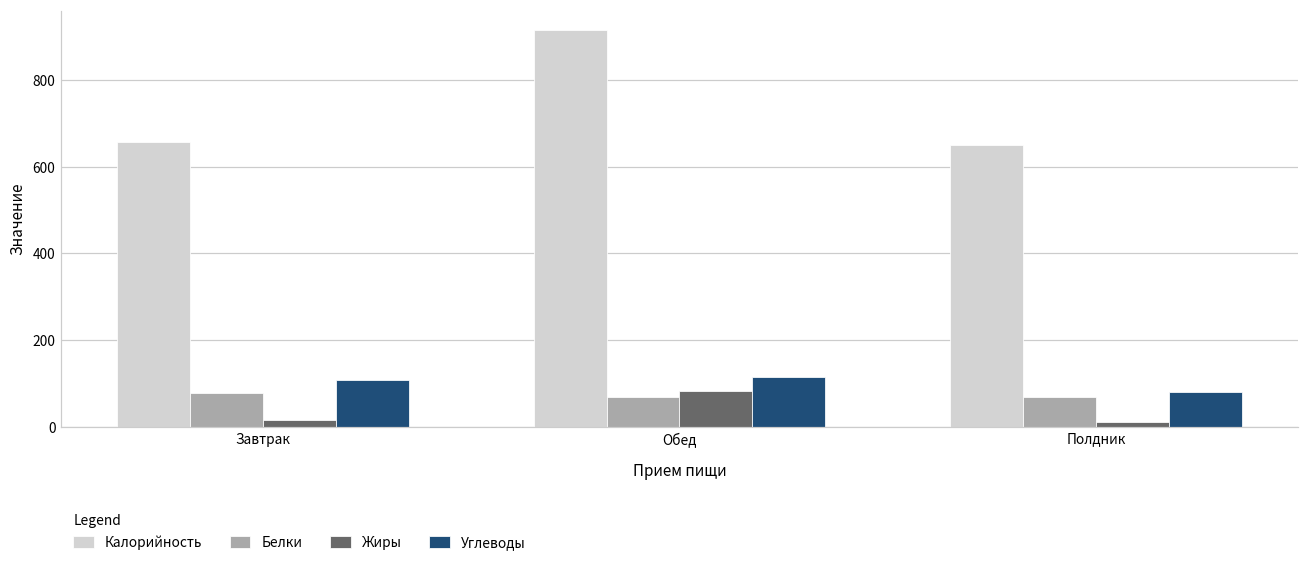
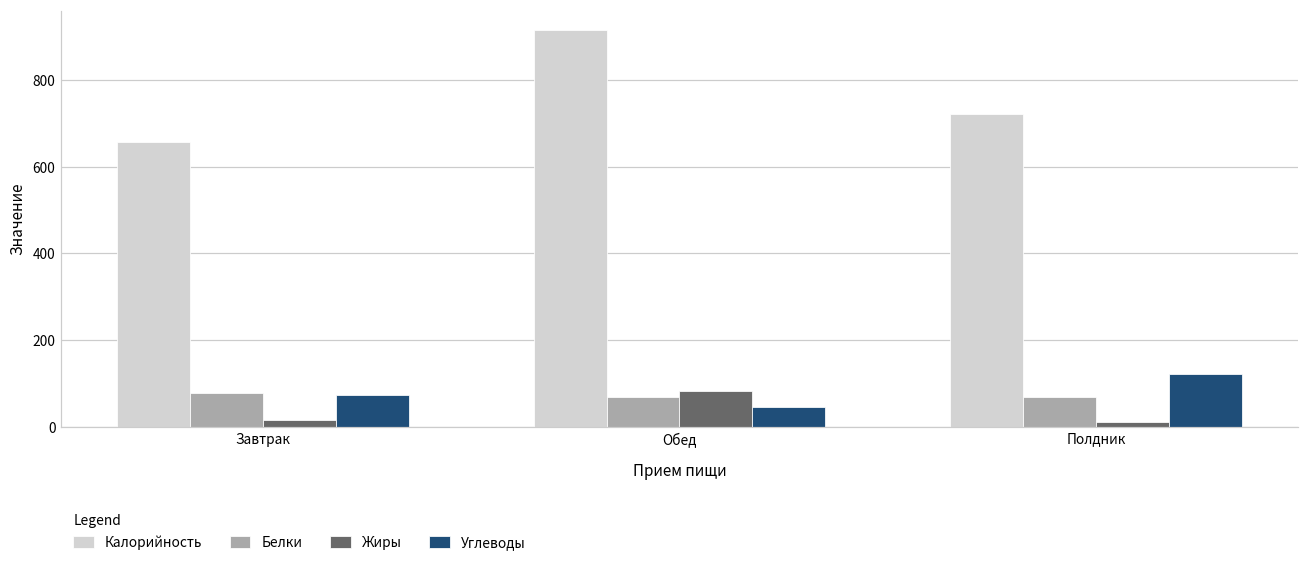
Углеводы, Завтрак: 110 -> 70
Углеводы, Обед: 110 -> 50
Калорийность, Полдник: 650 -> 720
Углеводы, Полдник: 80 -> 120
